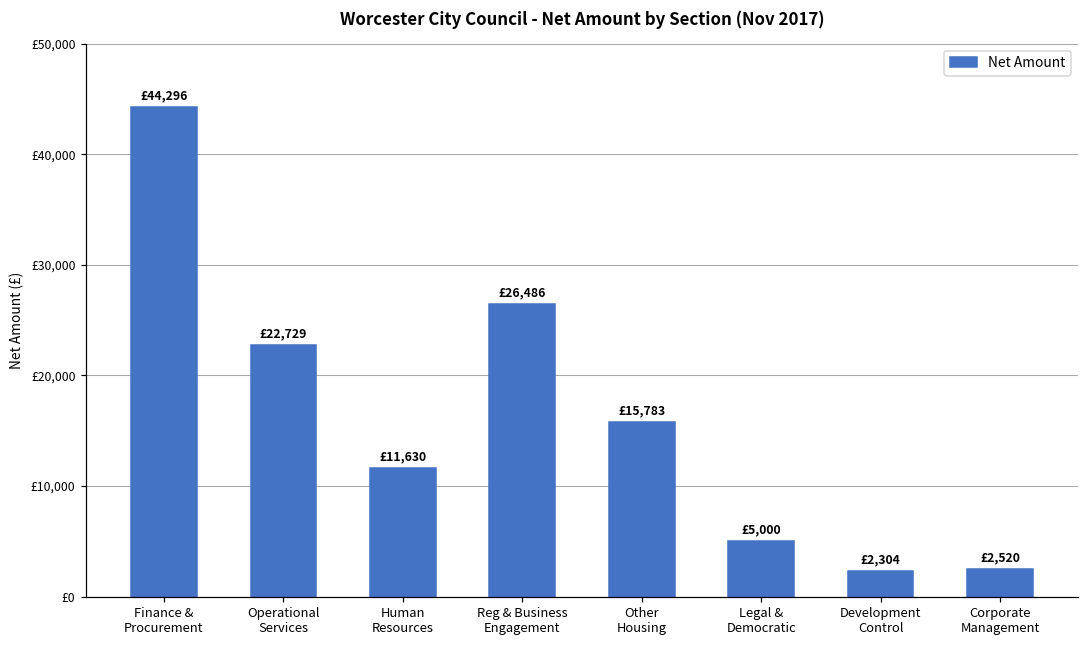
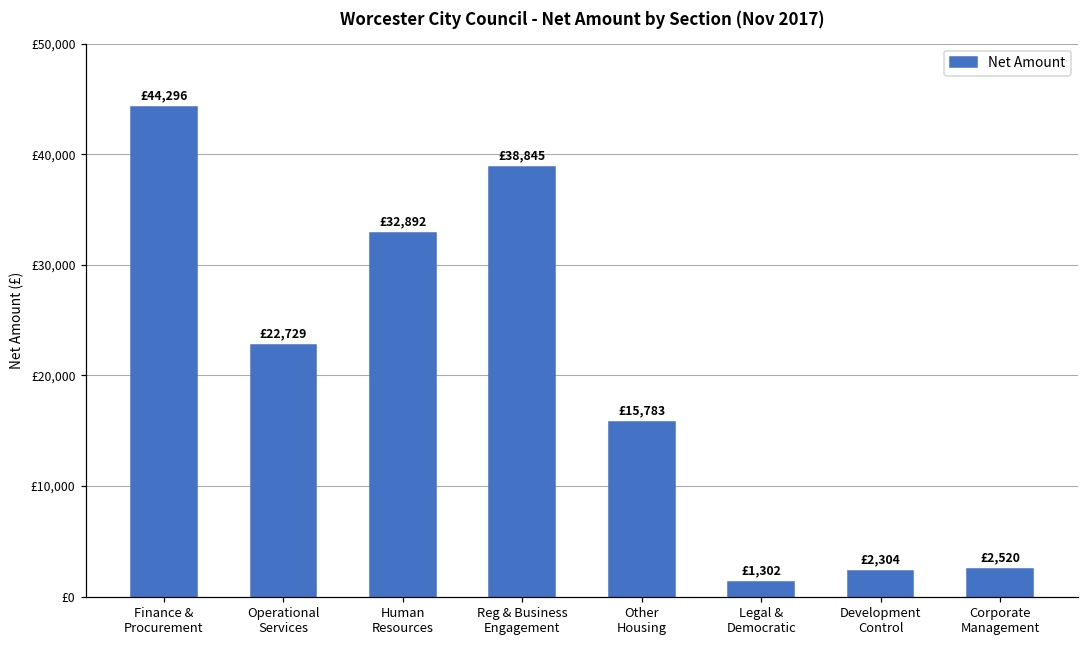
Human Resources: £11,630 -> £32,892
Reg & Business Engagement: £26,486 -> £38,845
Legal & Democratic: £5,000 -> £1,302
